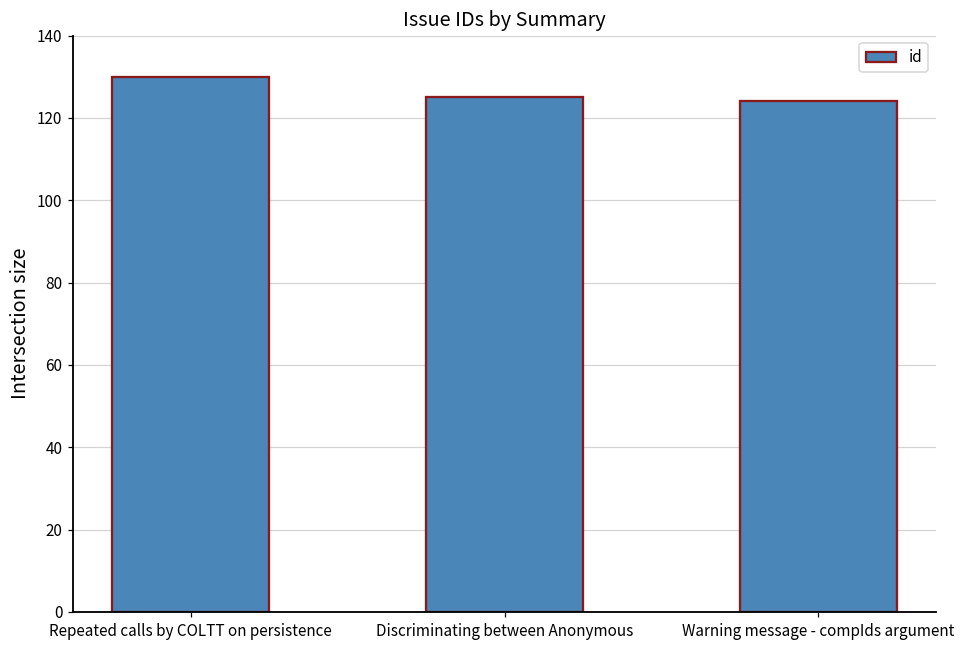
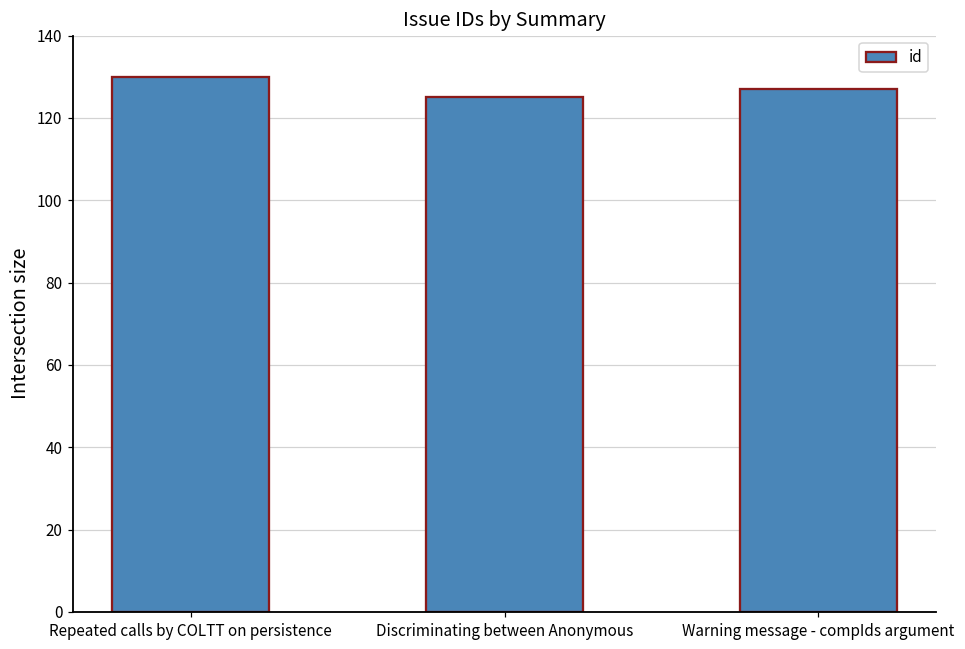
Warning message - compIds argument: 124 -> 127
